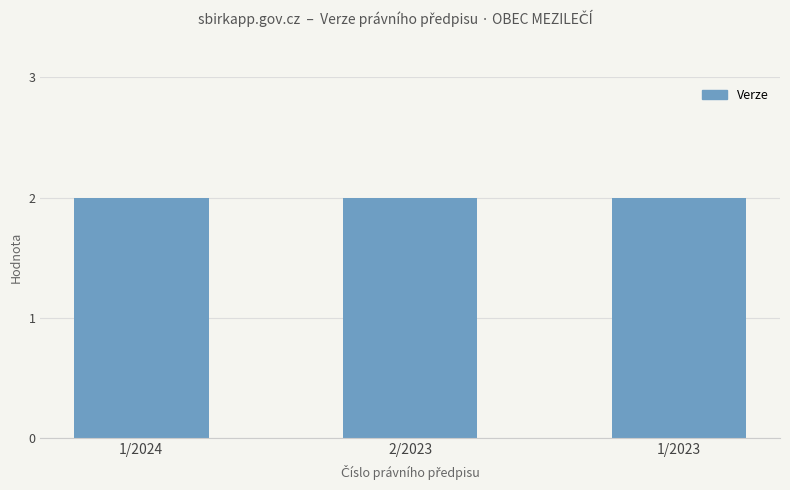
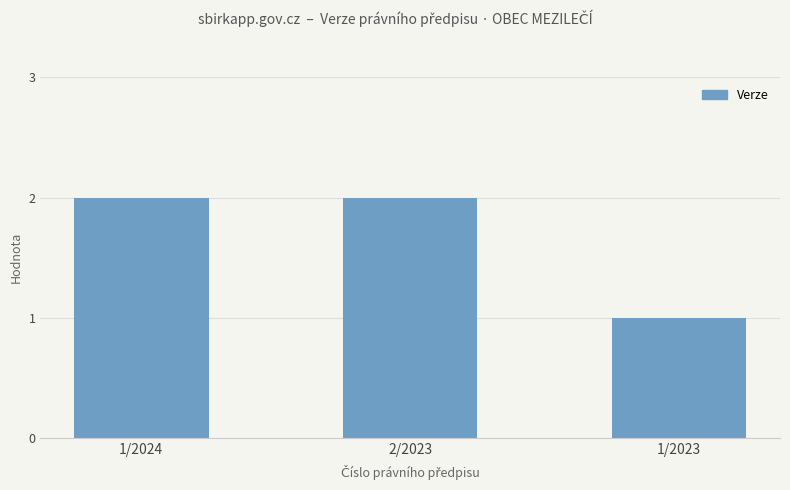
1/2023: 2 -> 1
